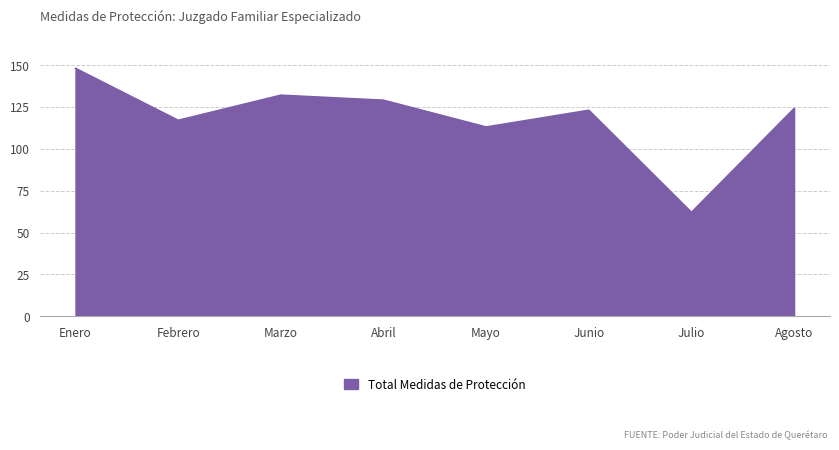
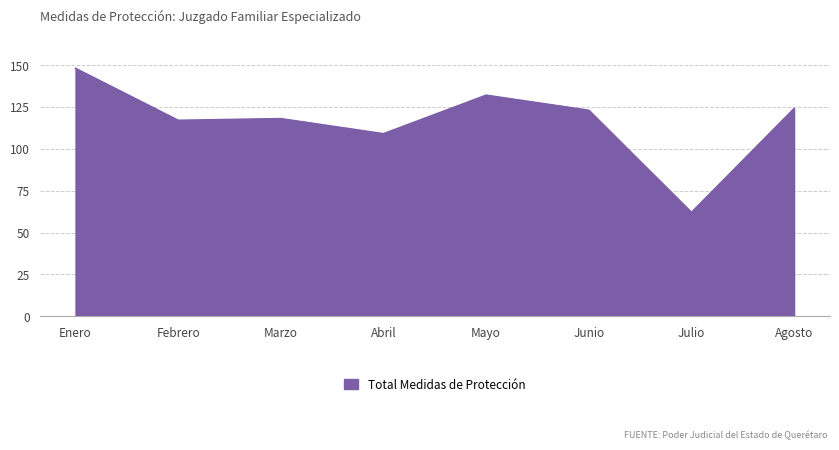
Marzo: 132 -> 118
Abril: 129 -> 109
Mayo: 113 -> 132
